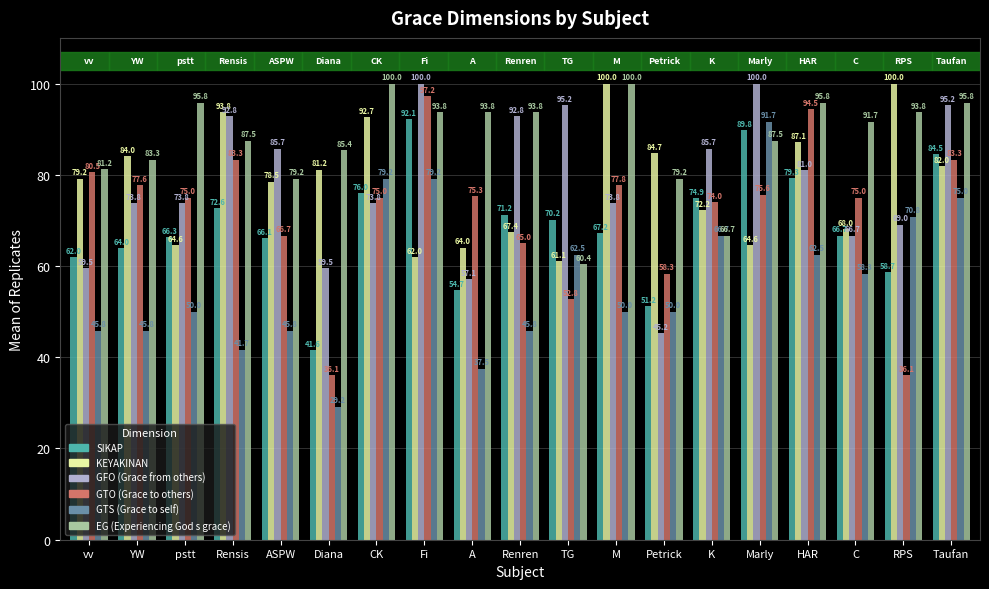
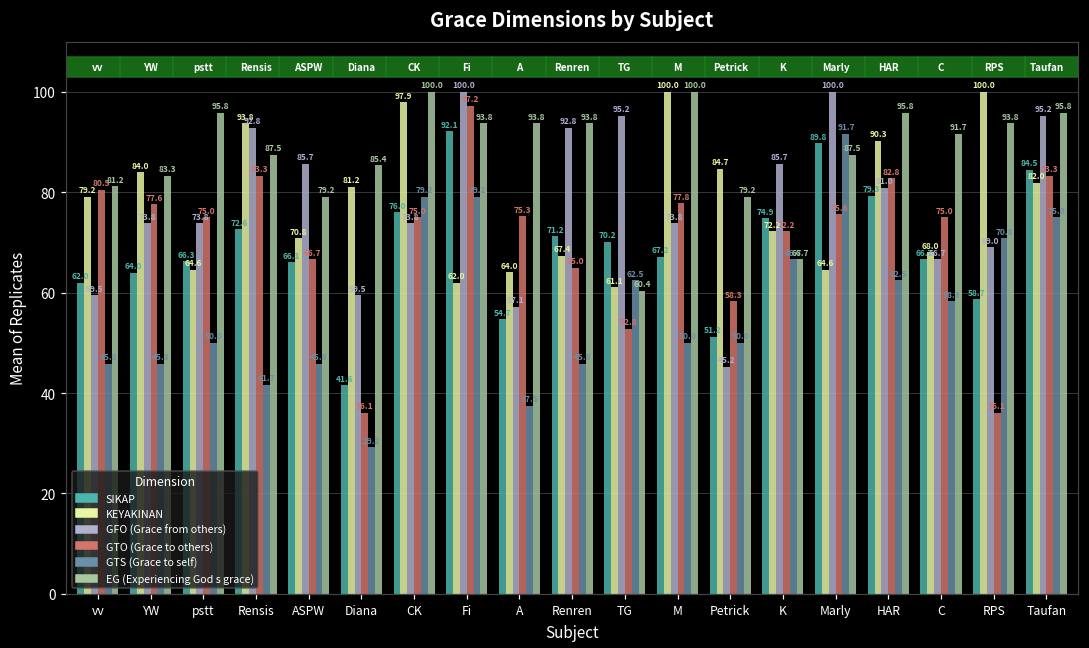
KEYAKINAN, ASPW: 78.5 -> 70.8
KEYAKINAN, CK: 92.7 -> 97.9
GTO (Grace to others), K: 74.0 -> 72.2
KEYAKINAN, HAR: 87.1 -> 90.3
GTO (Grace to others), HAR: 94.5 -> 82.8
